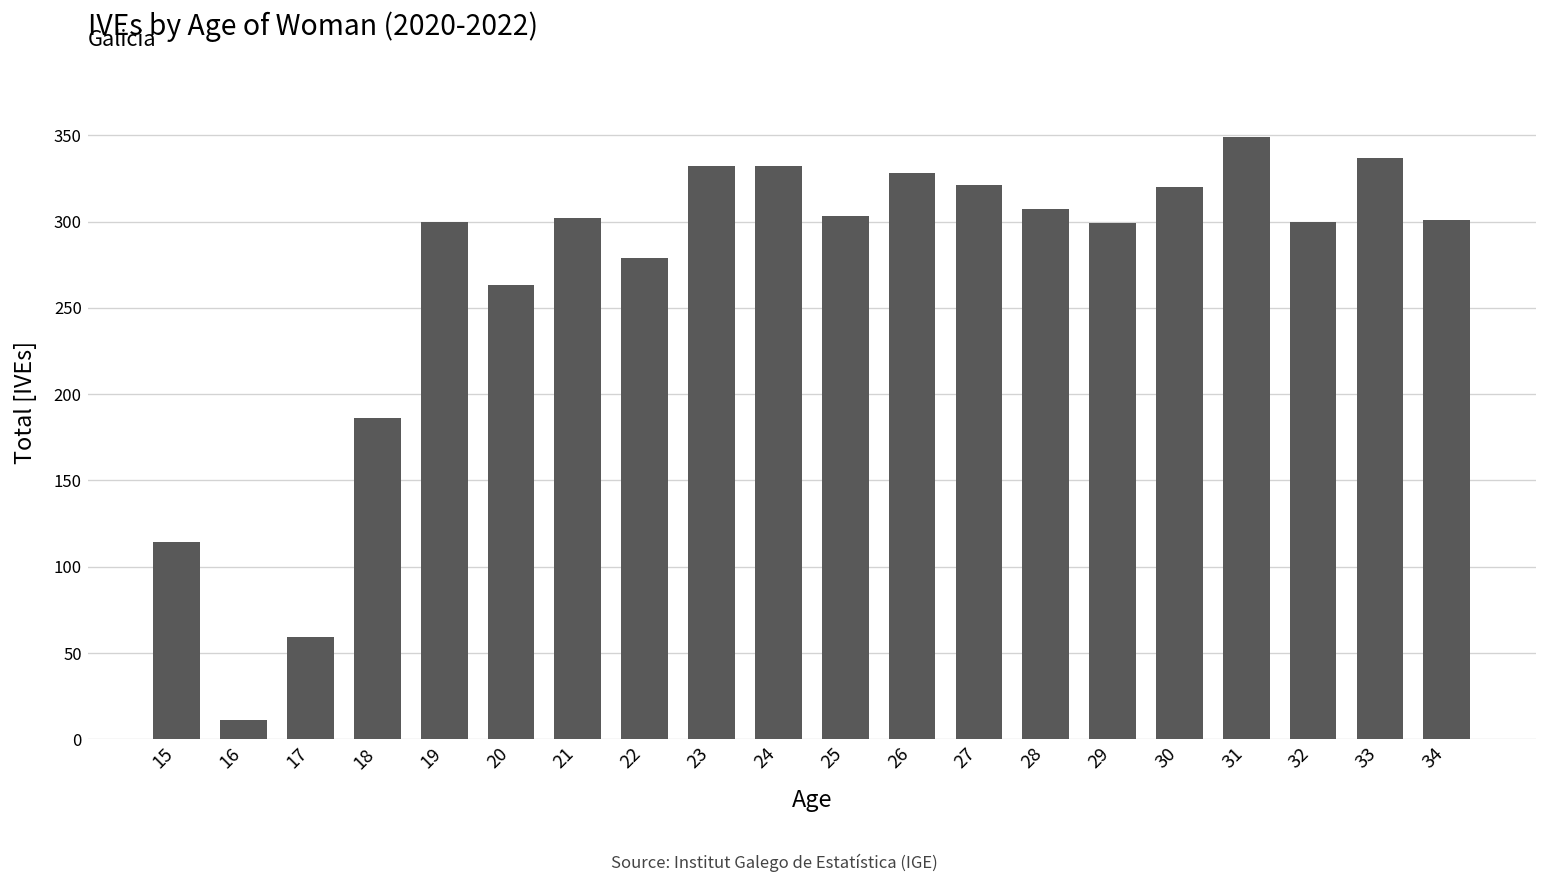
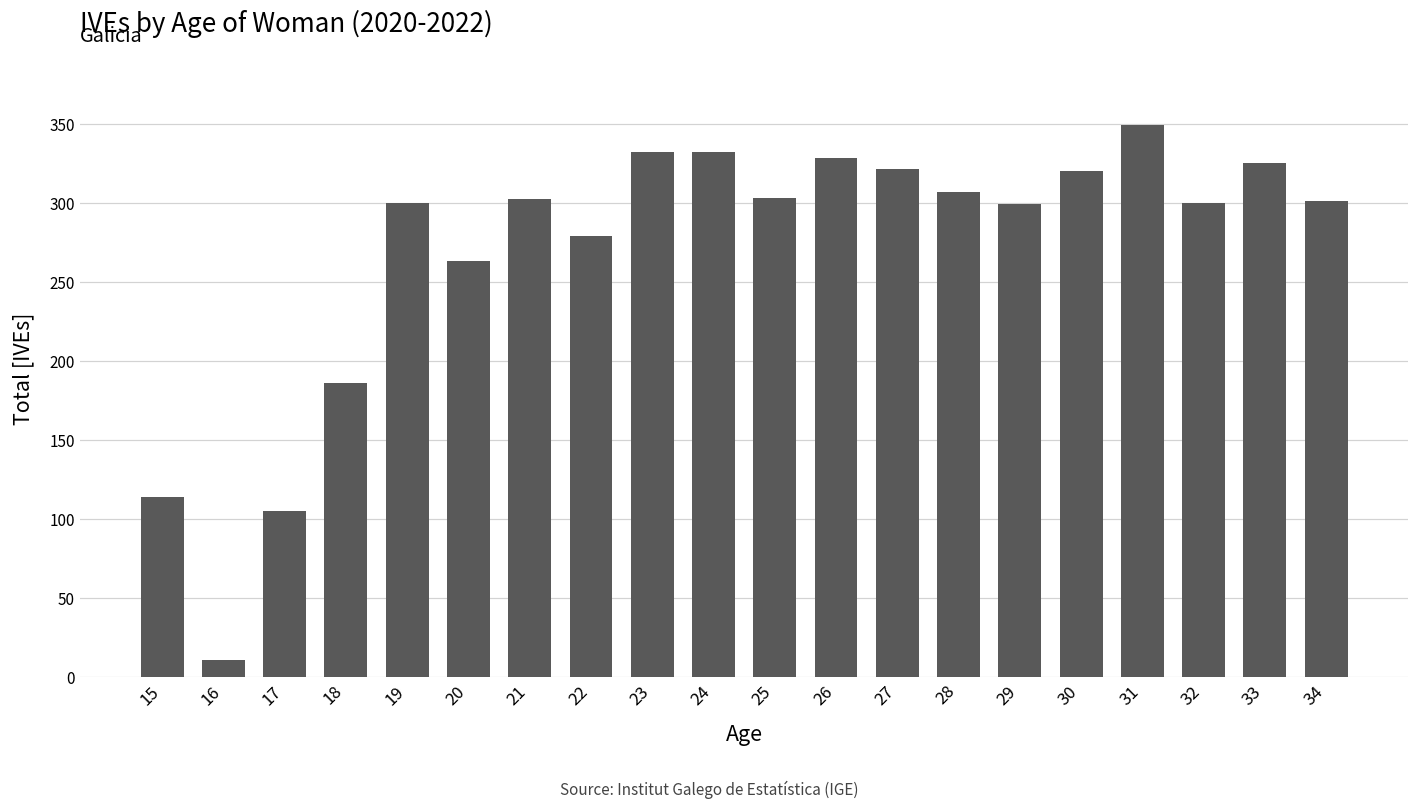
17: 59 -> 105
33: 337 -> 325
